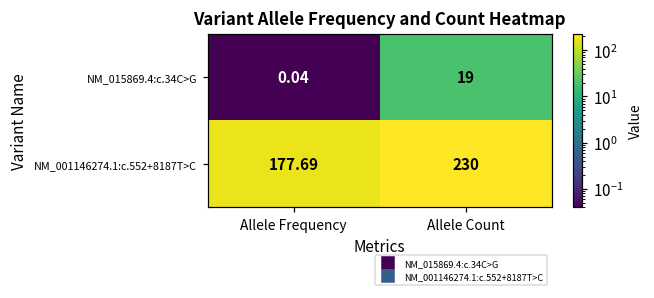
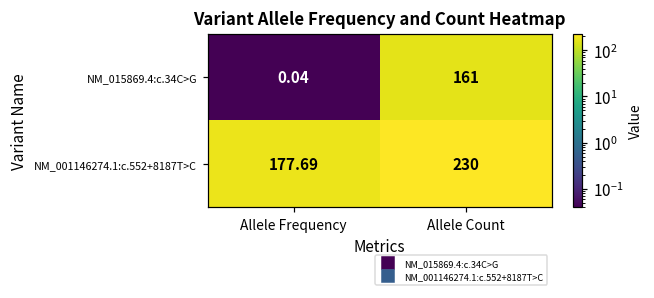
NM_015869.4:c.34C>G, Allele Count: 19 -> 161
